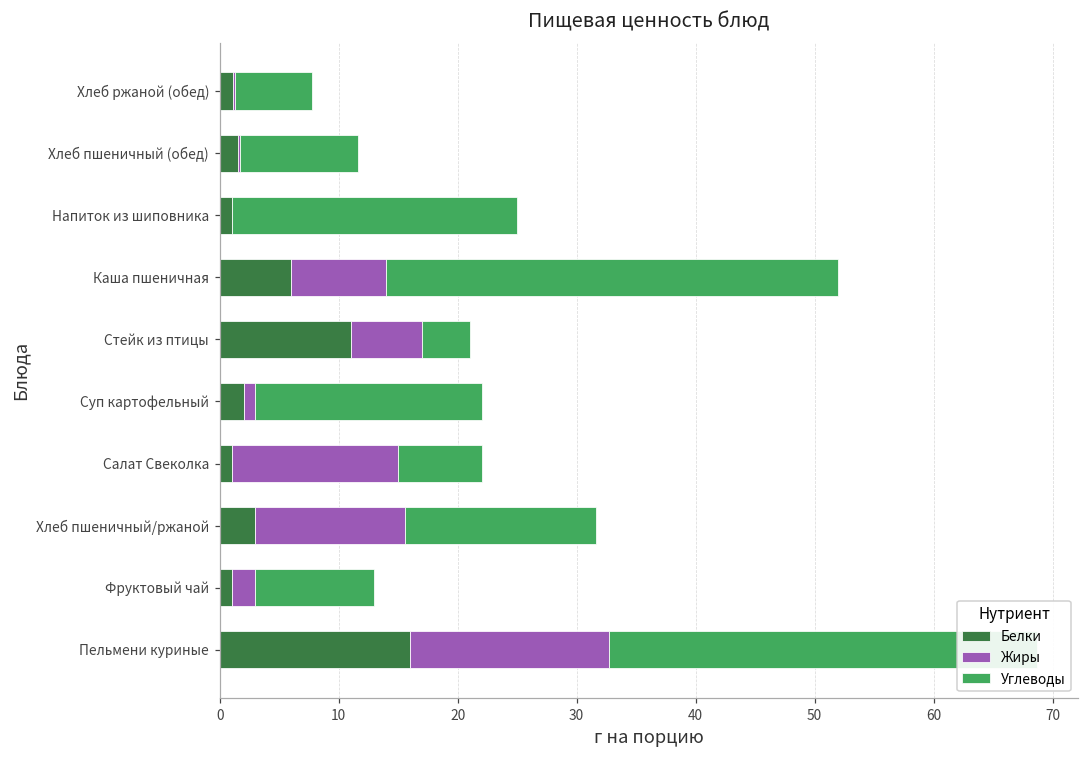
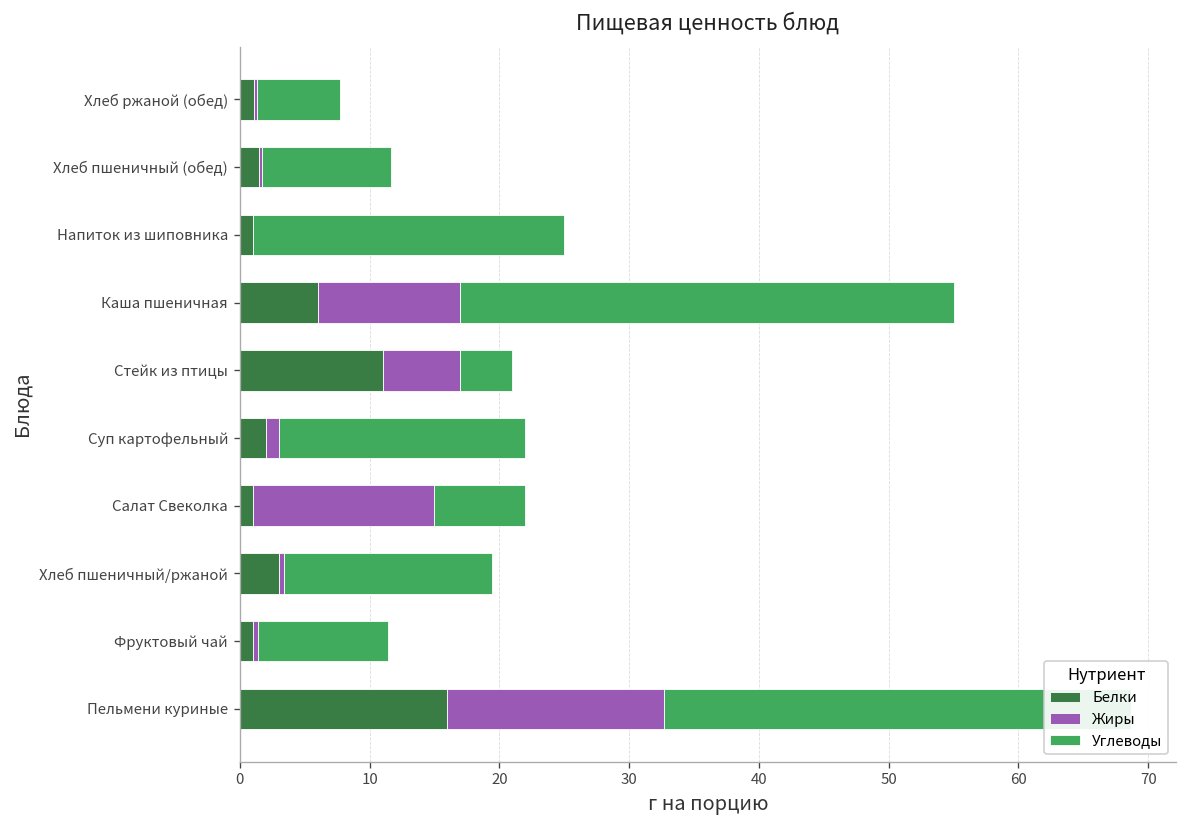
Жиры, Каша пшеничная: 8 -> 11
Жиры, Хлеб пшеничный/ржаной: 12.6 -> 0.4
Жиры, Фруктовый чай: 2.0 -> 0.4
